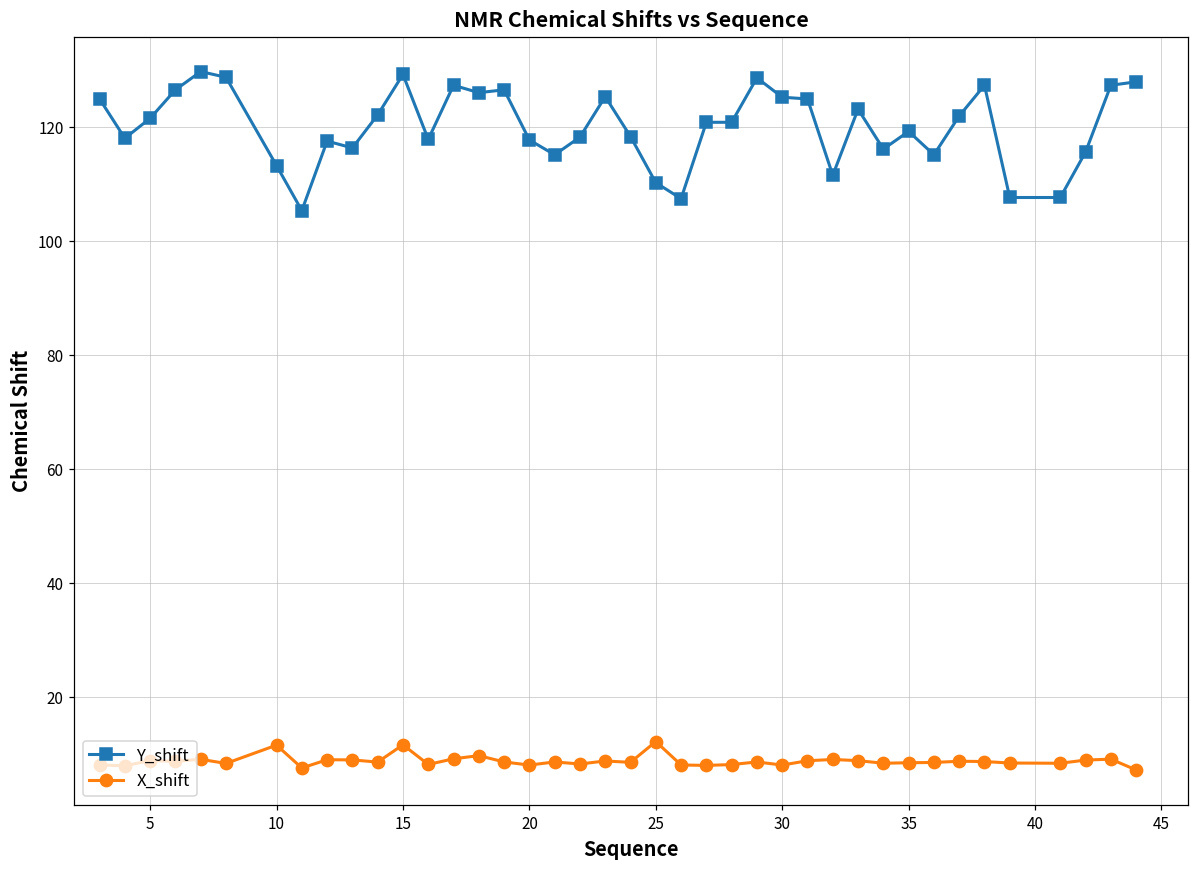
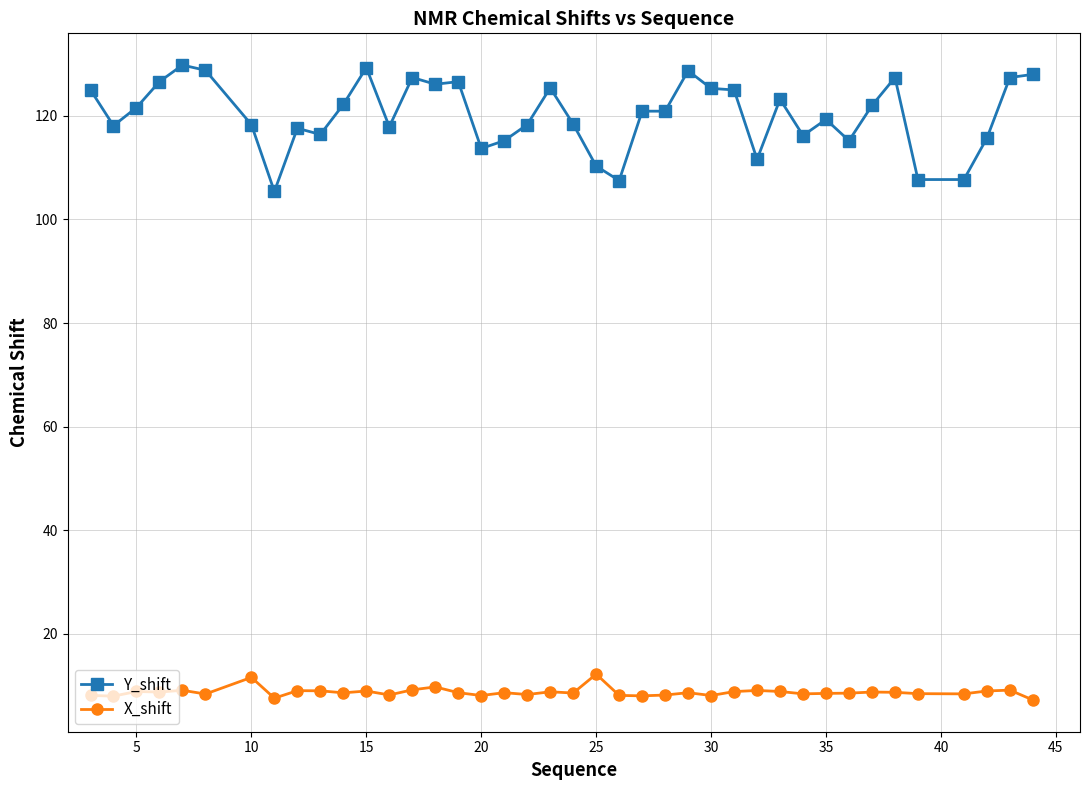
Y_shift, 10: 113 -> 118
X_shift, 15: 12 -> 9
Y_shift, 20: 118 -> 114
